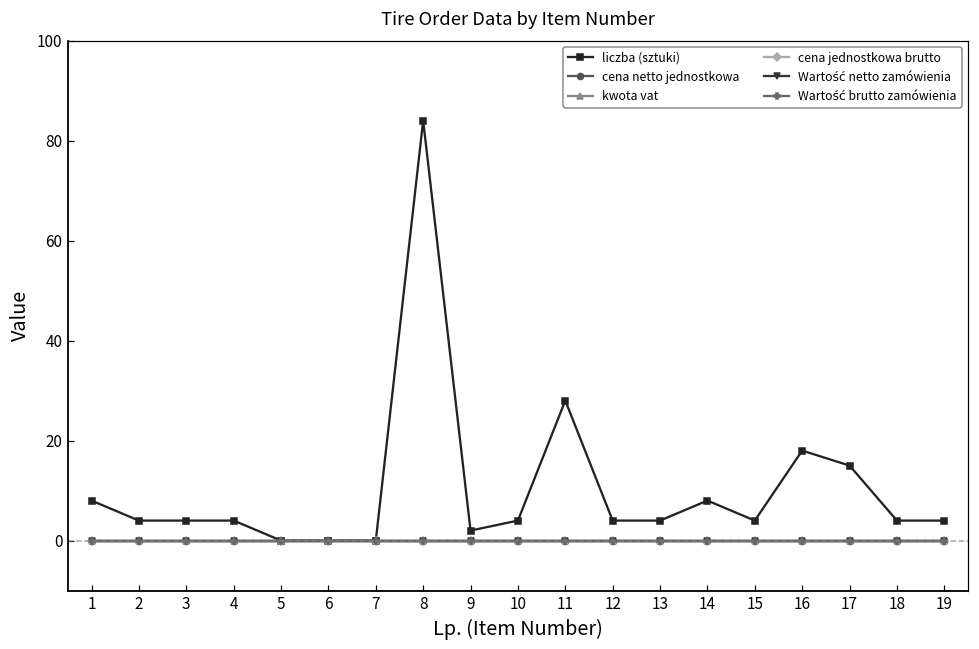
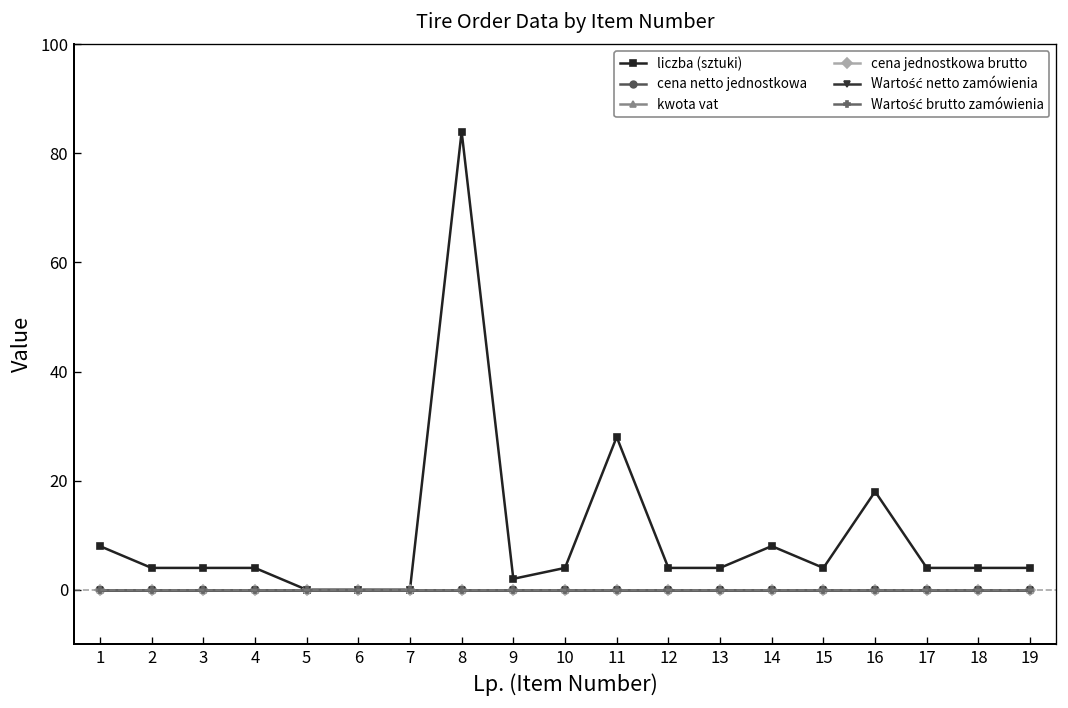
liczba (sztuki), 17: 15 -> 4
